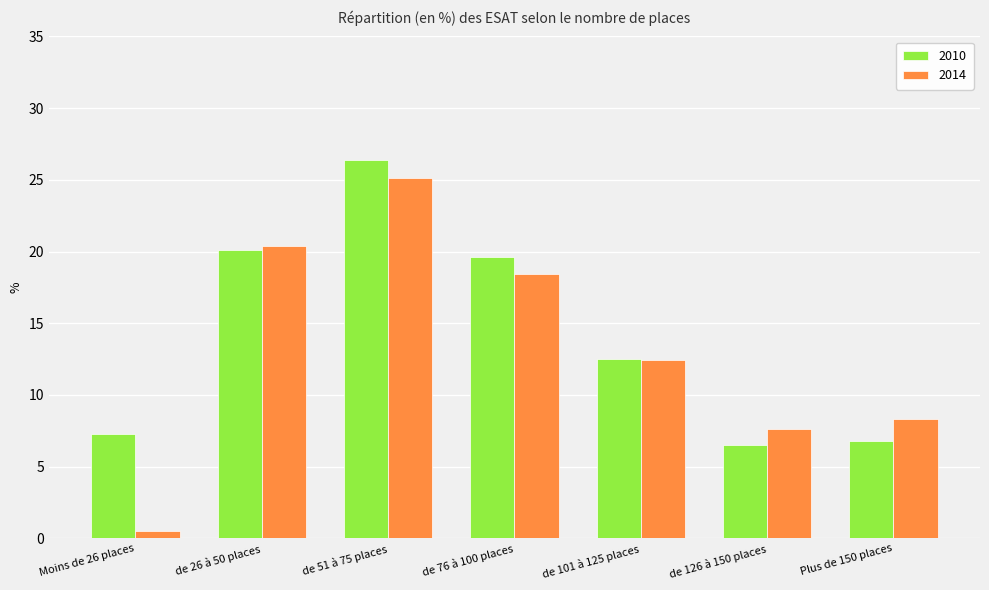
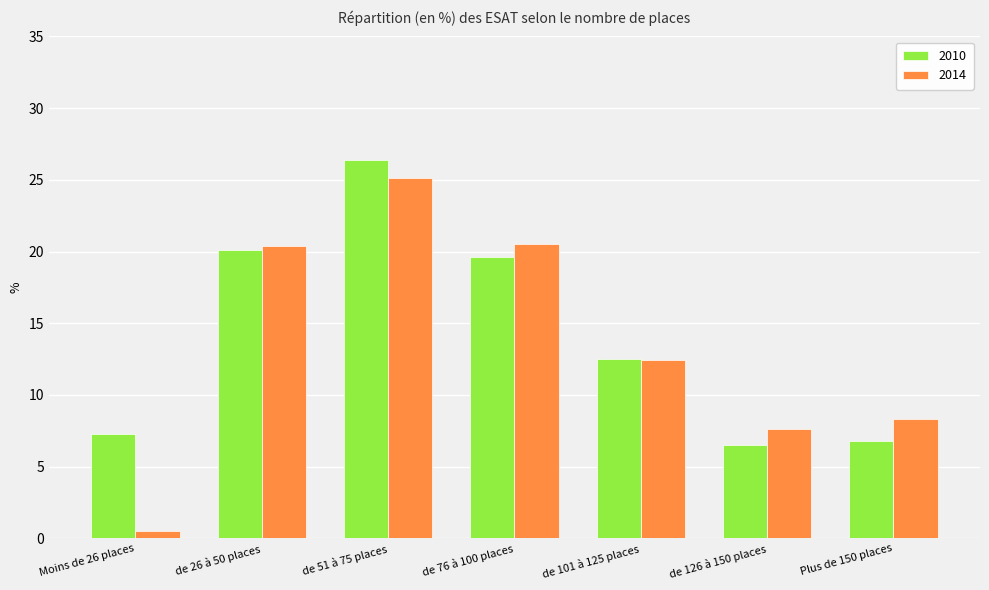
2014, de 76 à 100 places: 18.4 -> 20.5
